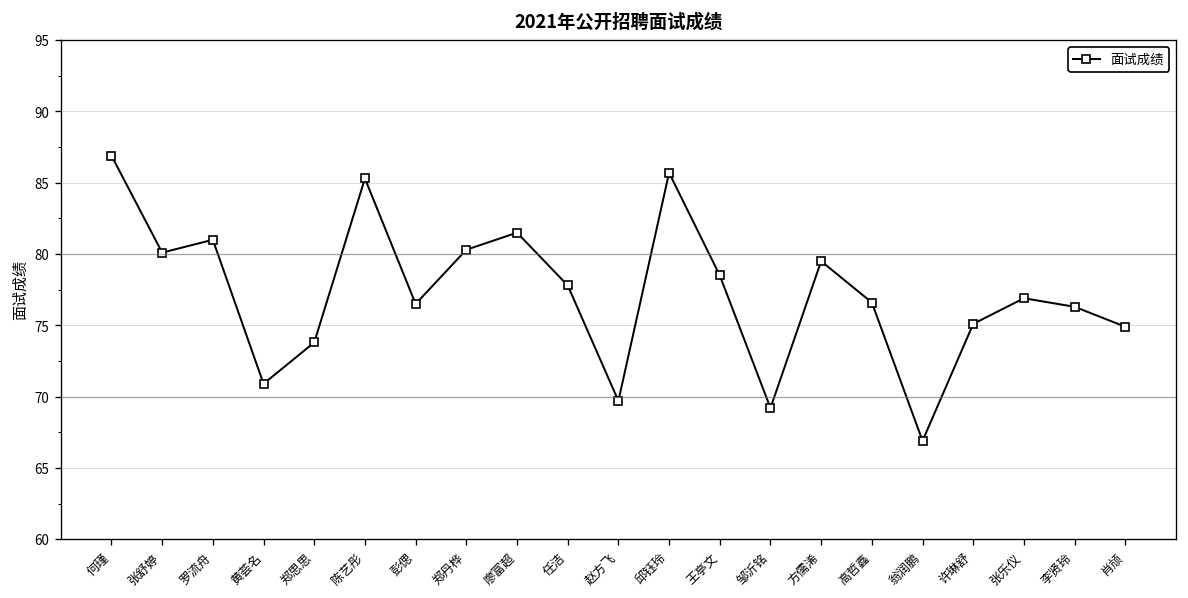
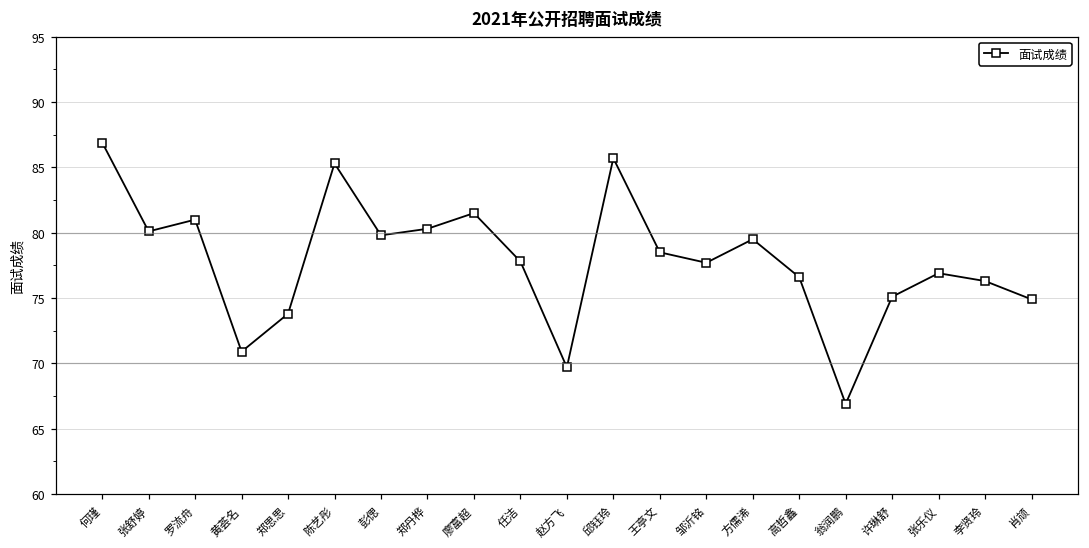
彭偲: 76.5 -> 79.8
邹沂铭: 69.2 -> 77.7
